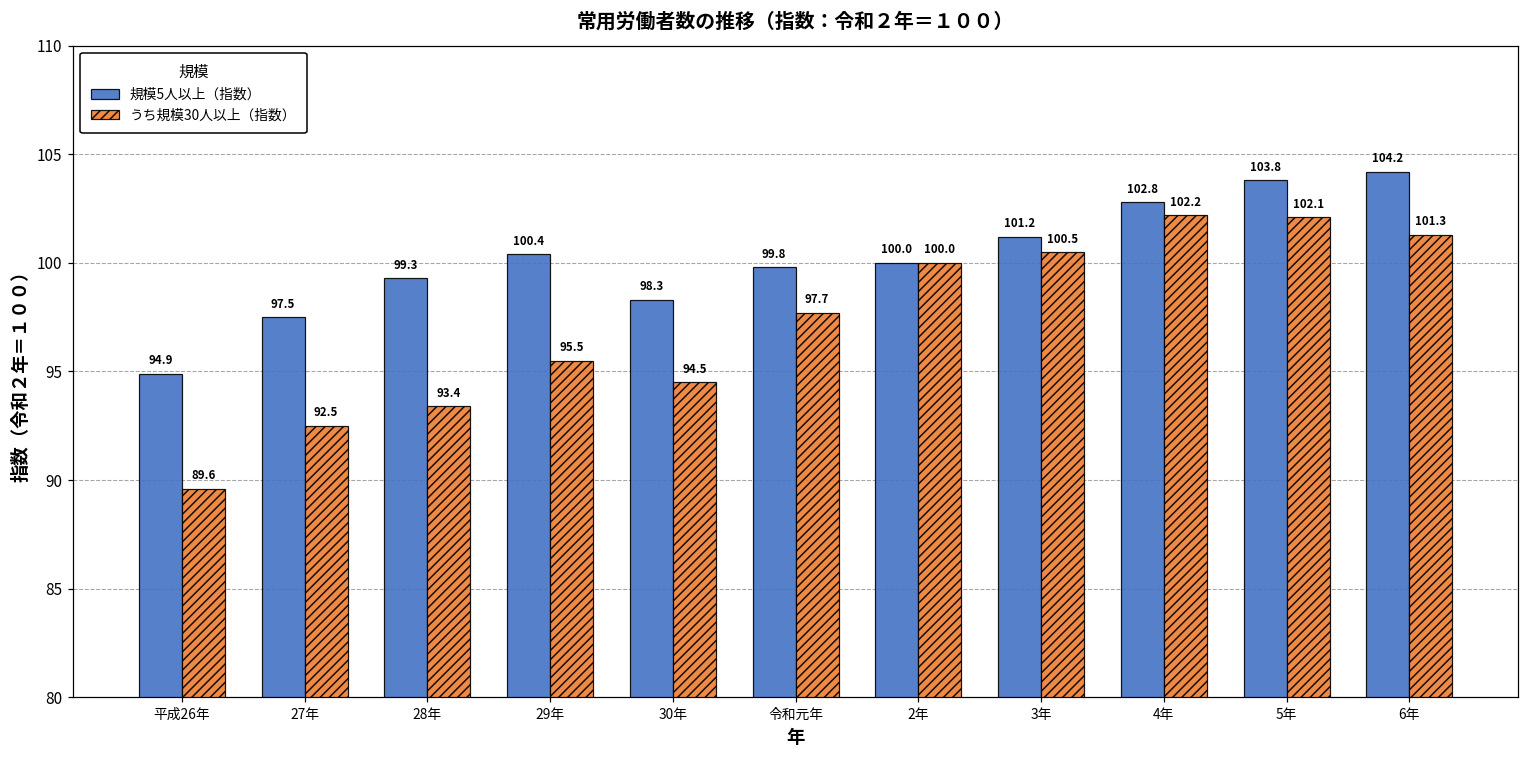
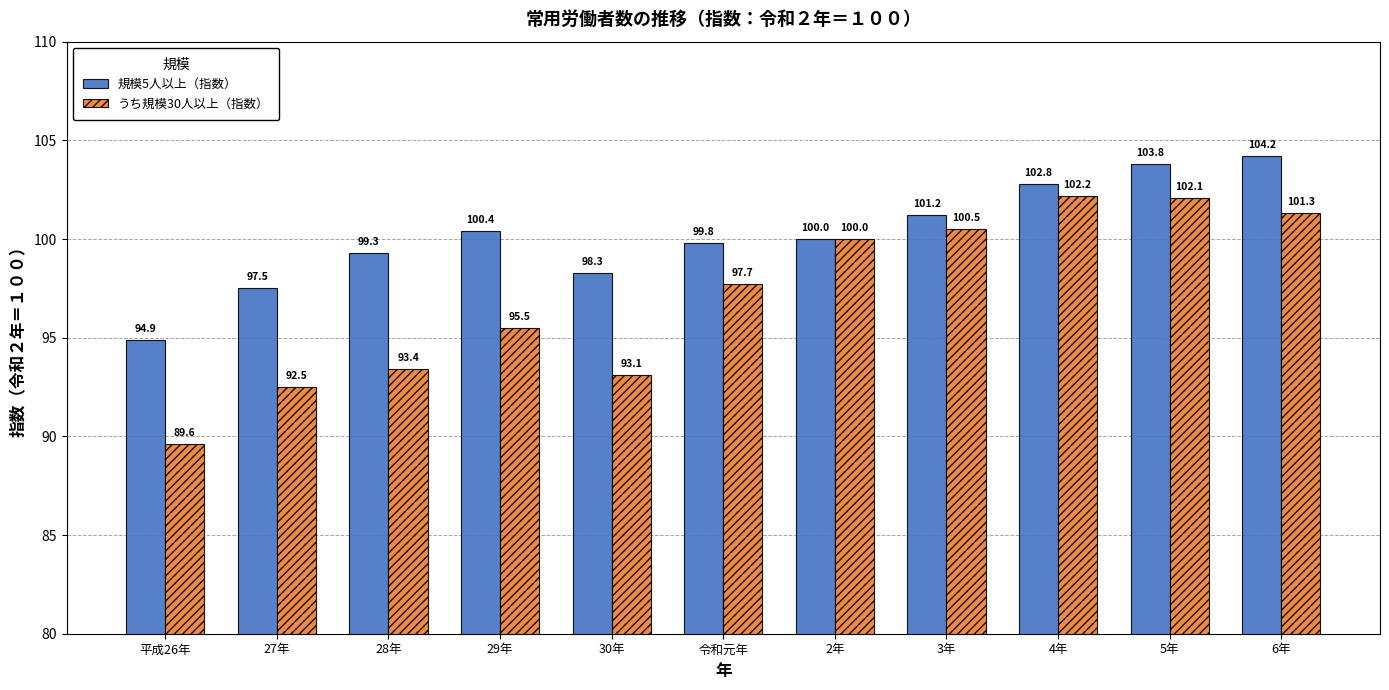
うち規模30人以上（指数）, 30年: 94.5 -> 93.1
